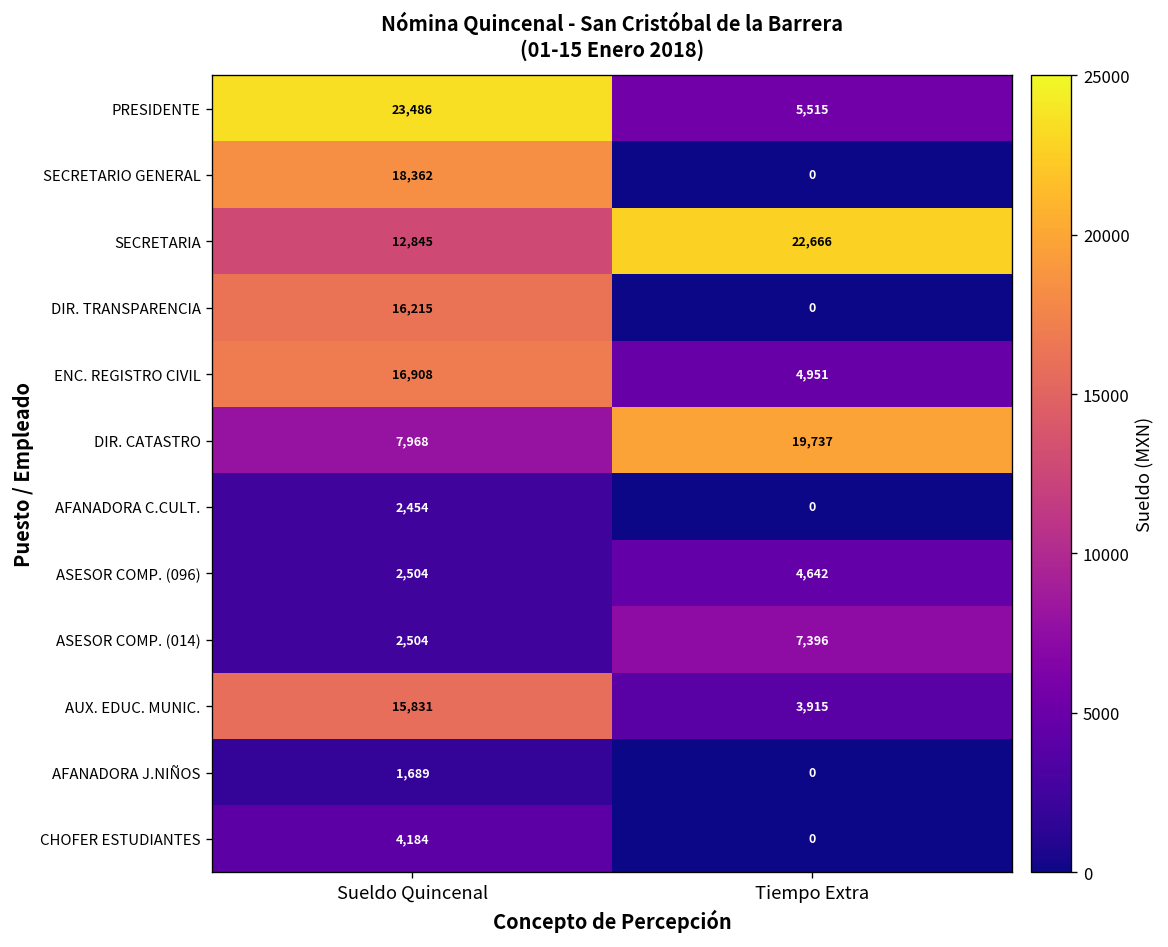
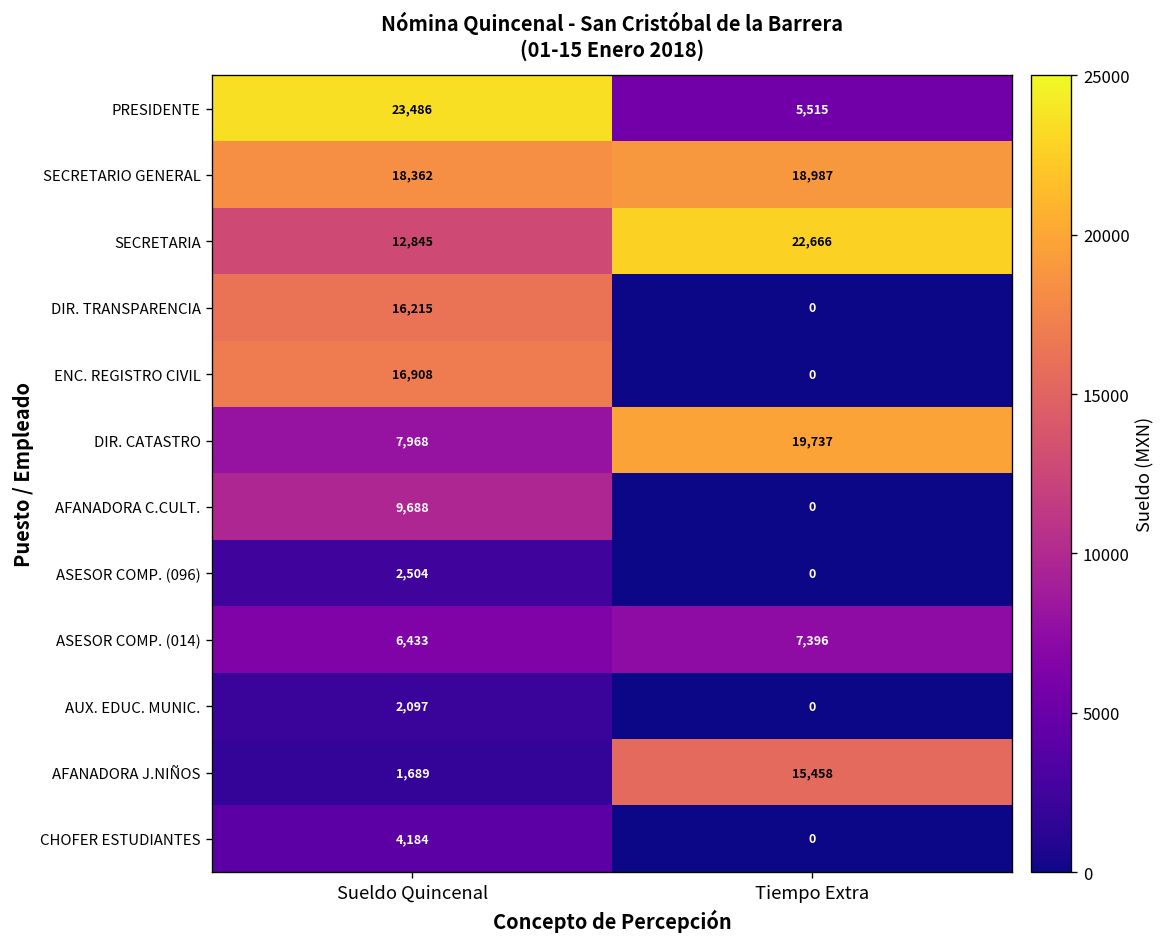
SECRETARIO GENERAL, Tiempo Extra: 0 -> 18,987
ENC. REGISTRO CIVIL, Tiempo Extra: 4,951 -> 0
AFANADORA C.CULT., Sueldo Quincenal: 2,454 -> 9,688
ASESOR COMP. (096), Tiempo Extra: 4,642 -> 0
ASESOR COMP. (014), Sueldo Quincenal: 2,504 -> 6,433
AUX. EDUC. MUNIC., Sueldo Quincenal: 15,831 -> 2,097
AUX. EDUC. MUNIC., Tiempo Extra: 3,915 -> 0
AFANADORA J.NIÑOS, Tiempo Extra: 0 -> 15,458
